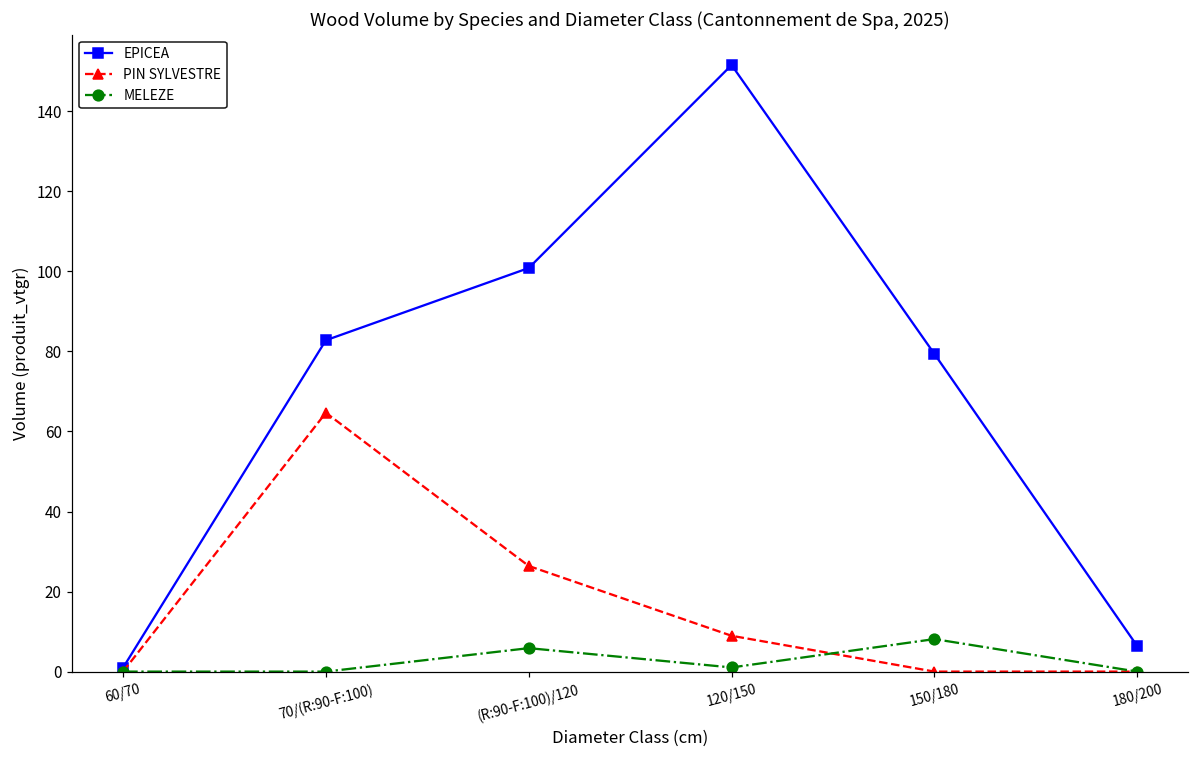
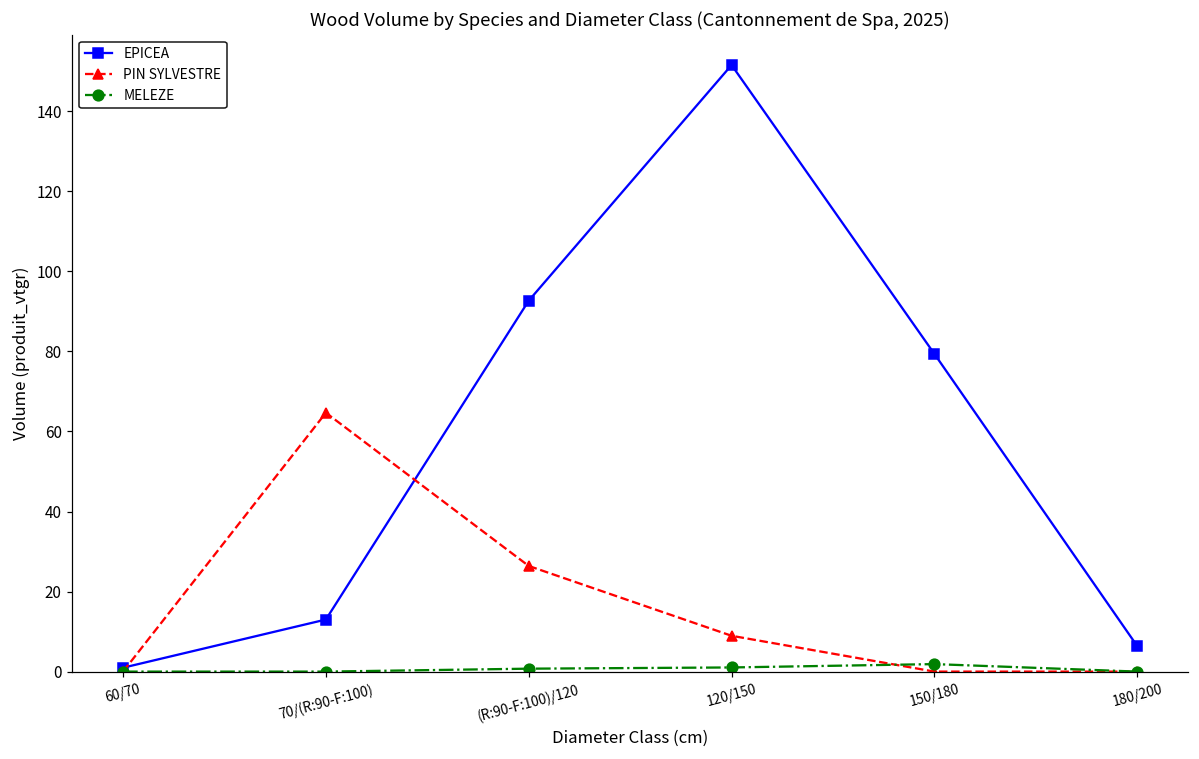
EPICEA, 70/(R:90-F:100): 83 -> 13
EPICEA, (R:90-F:100)/120: 101 -> 93
MELEZE, (R:90-F:100)/120: 6 -> 1
MELEZE, 150/180: 8 -> 2
